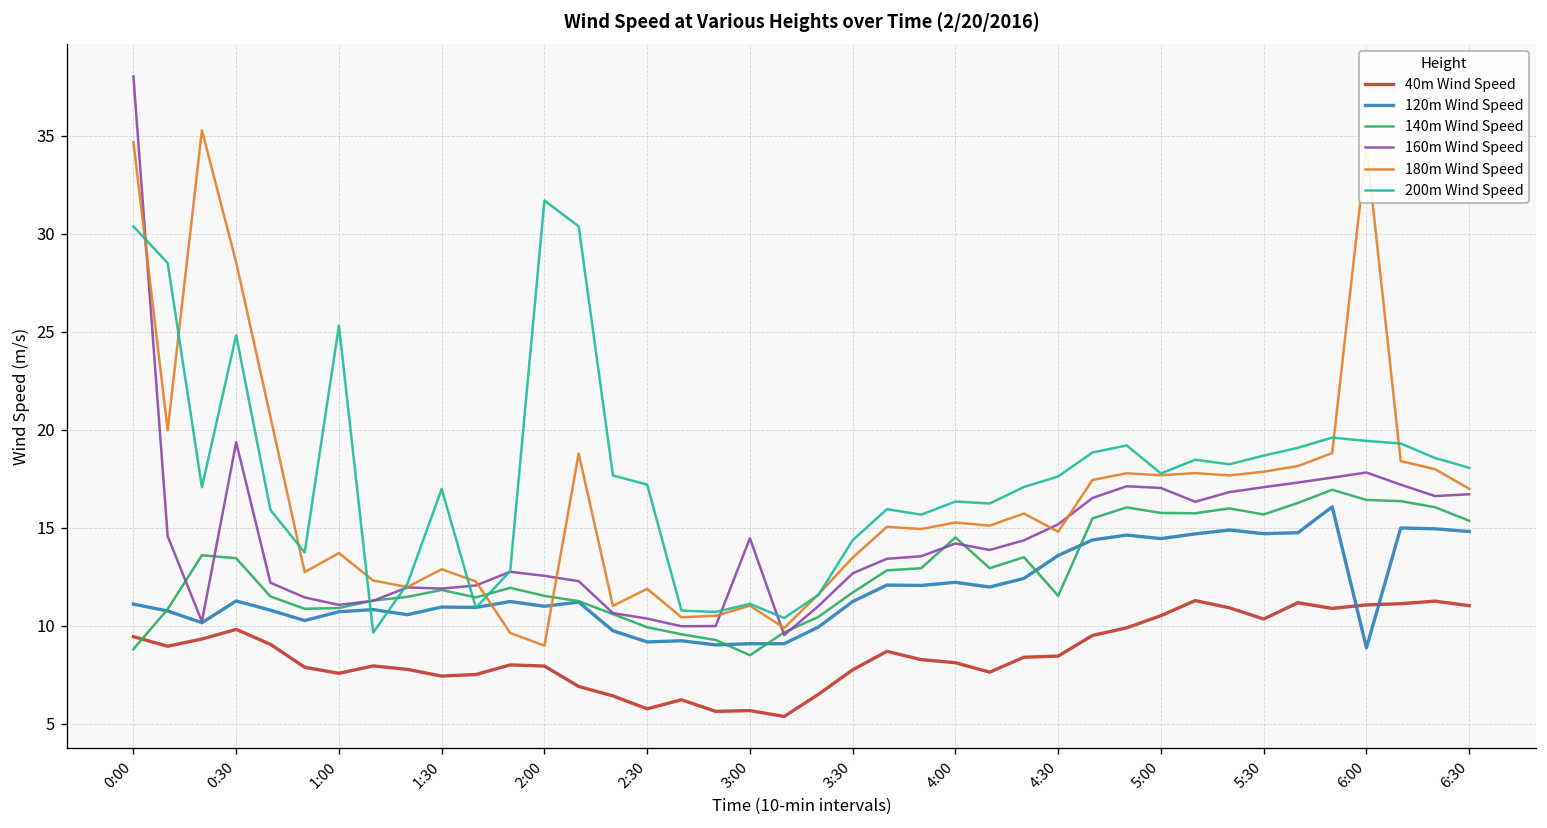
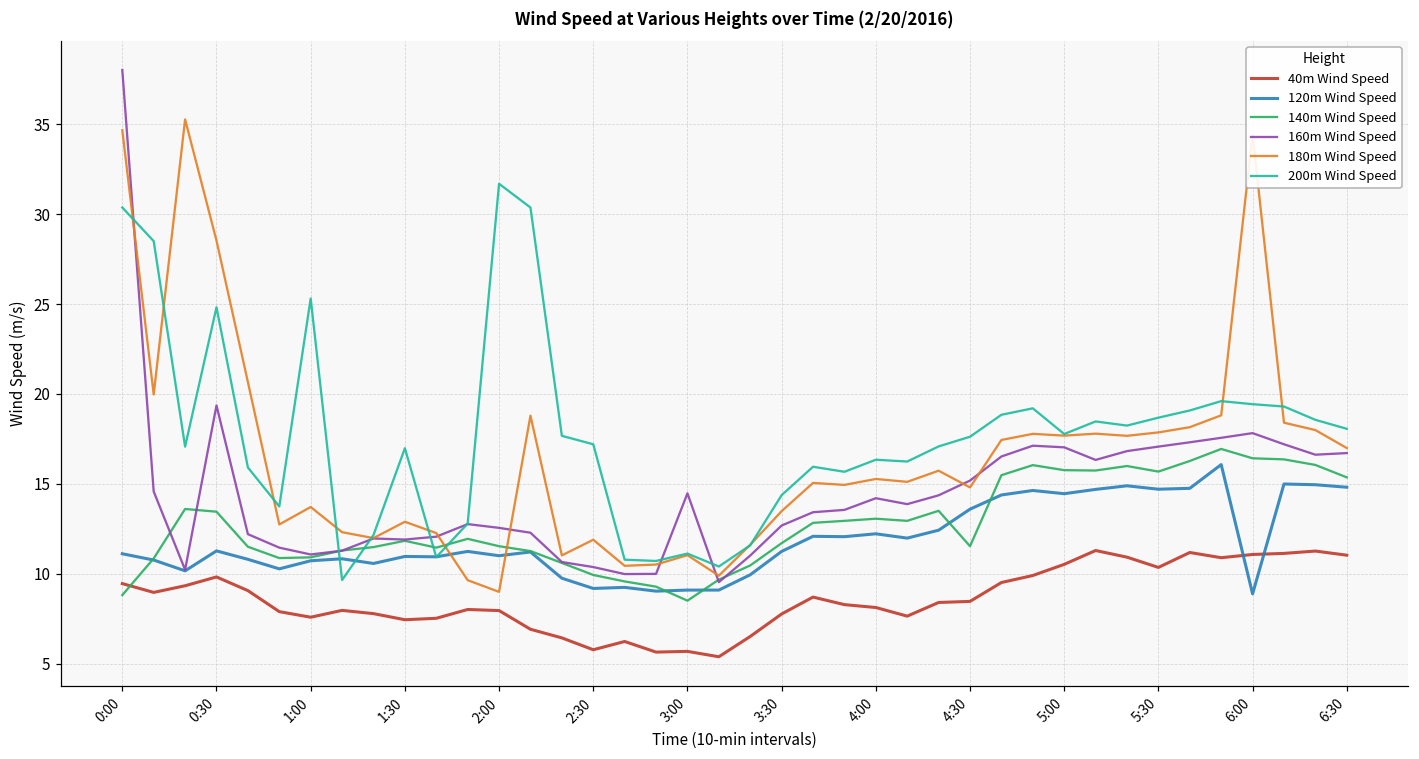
140m Wind Speed, 4:00: 14.5 -> 13.1
